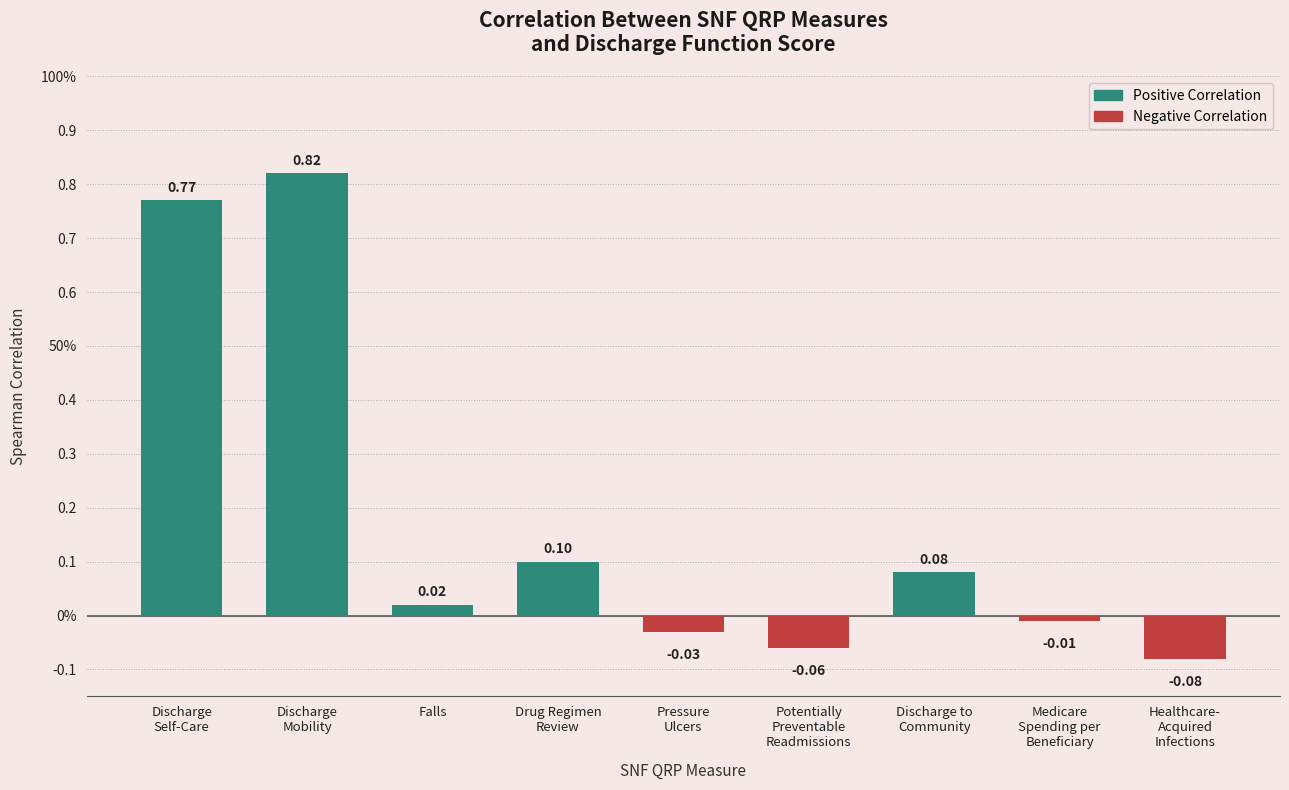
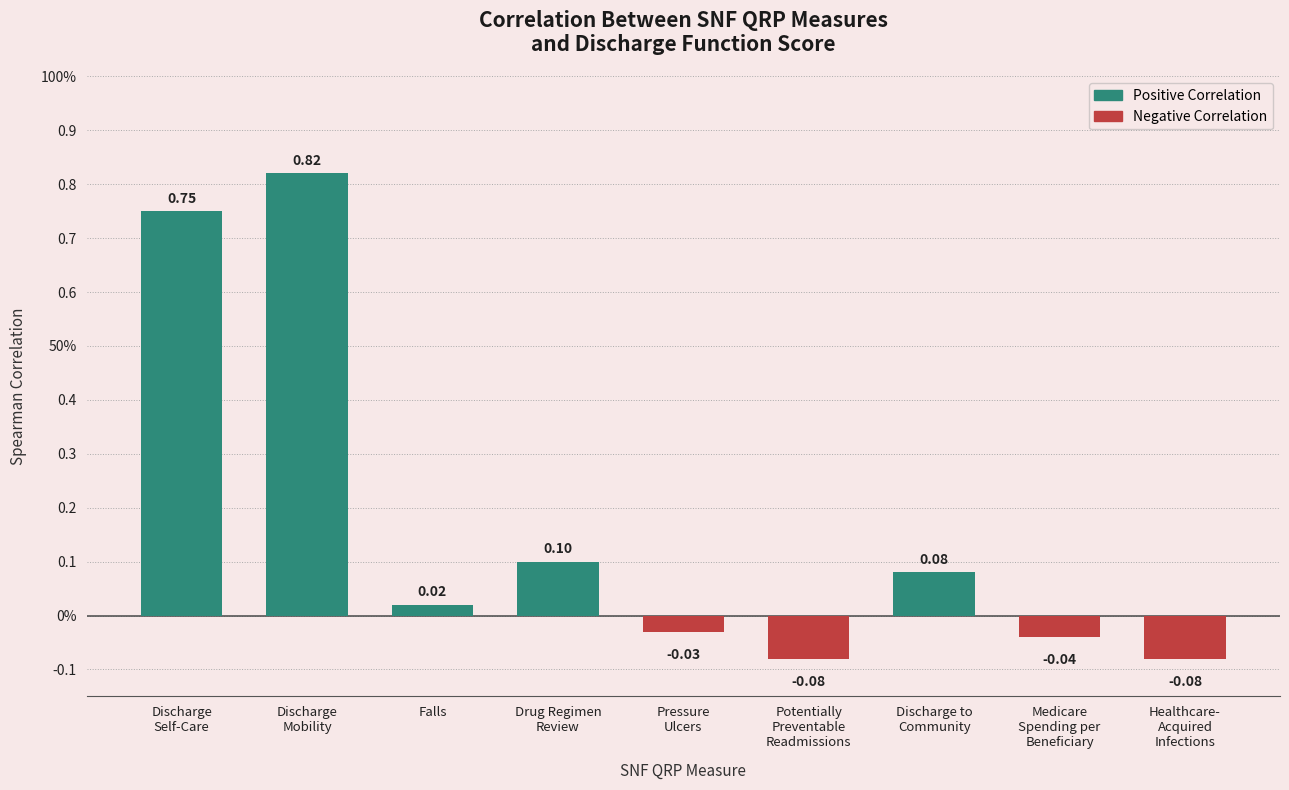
Discharge Self-Care: 0.77 -> 0.75
Potentially Preventable Readmissions: -0.06 -> -0.08
Medicare Spending per Beneficiary: -0.01 -> -0.04
